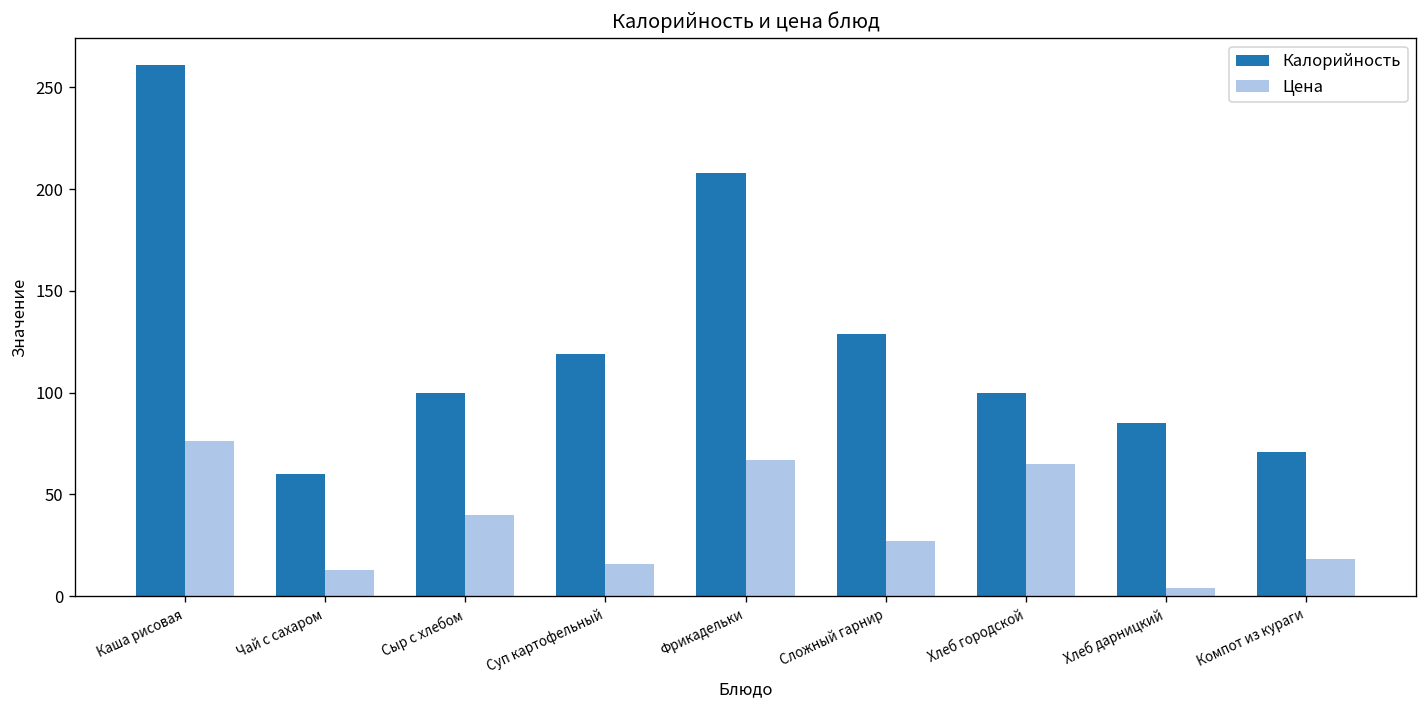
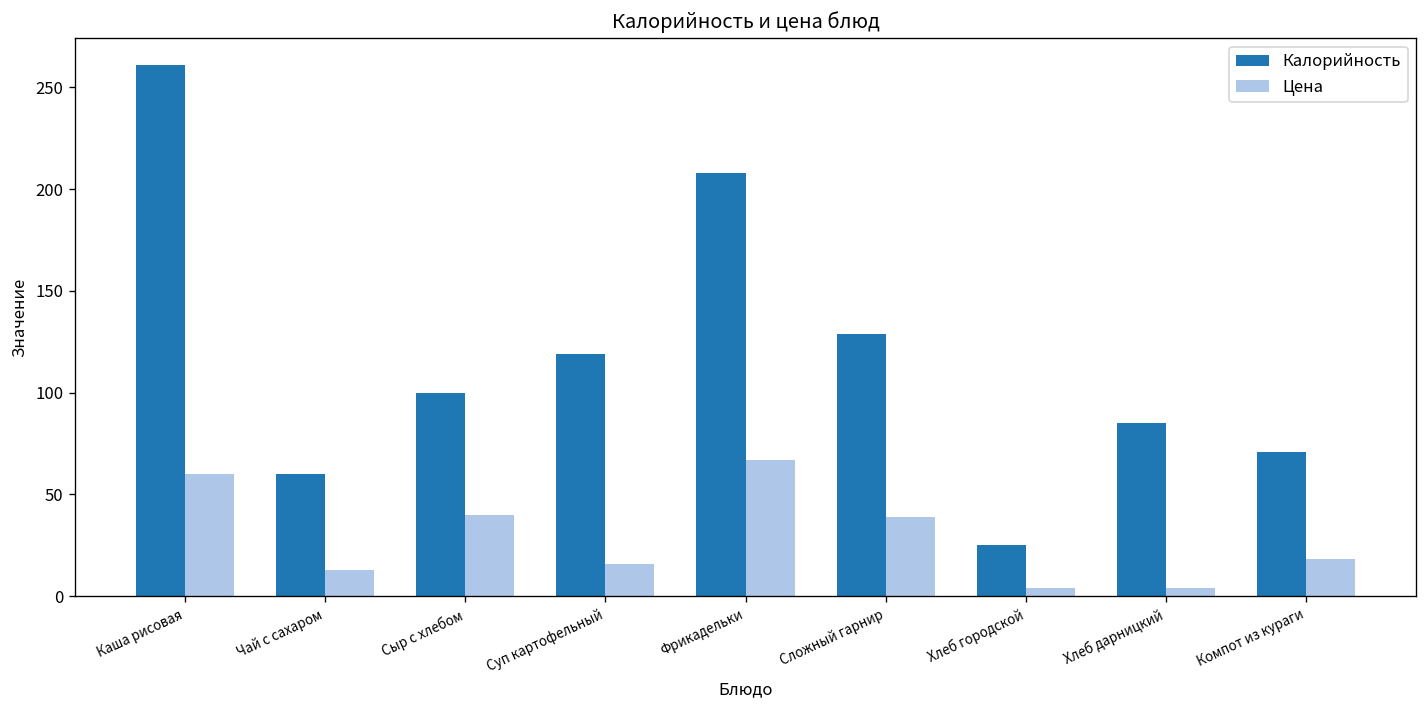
Цена, Каша рисовая: 76 -> 60
Цена, Сложный гарнир: 27 -> 39
Калорийность, Хлеб городской: 100 -> 25
Цена, Хлеб городской: 65 -> 4
